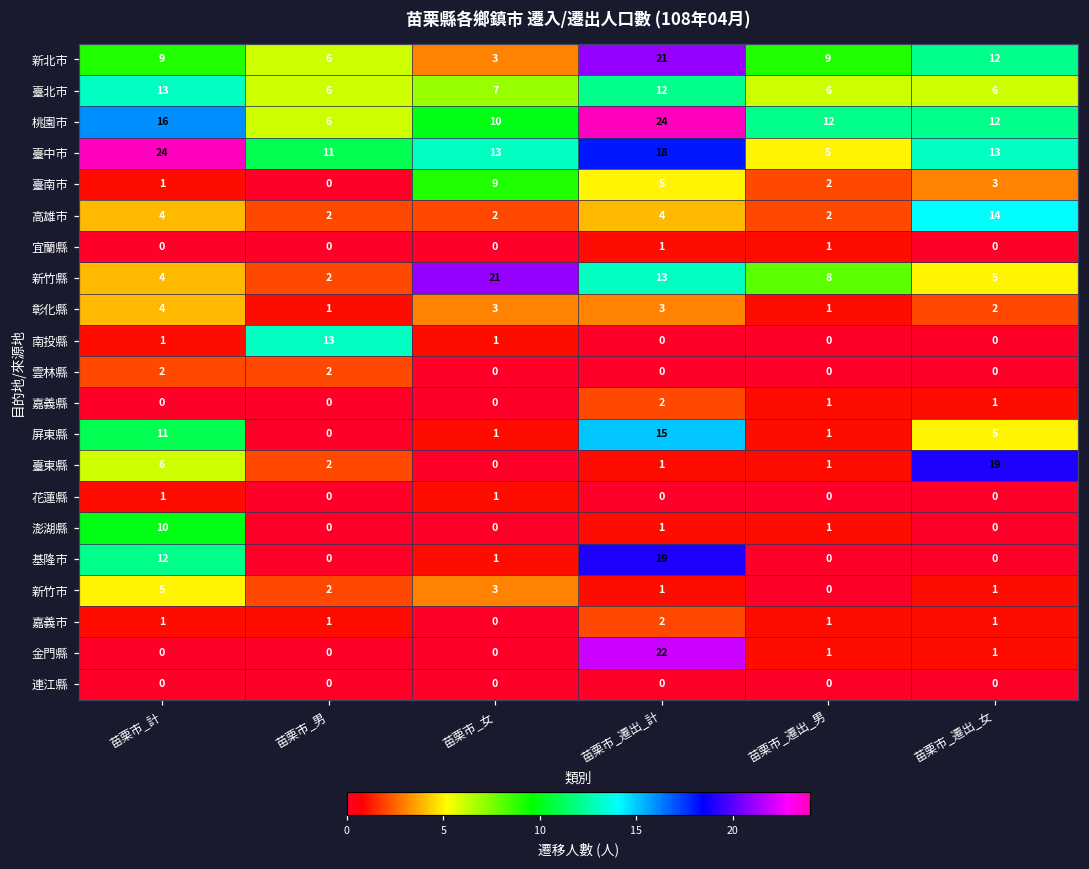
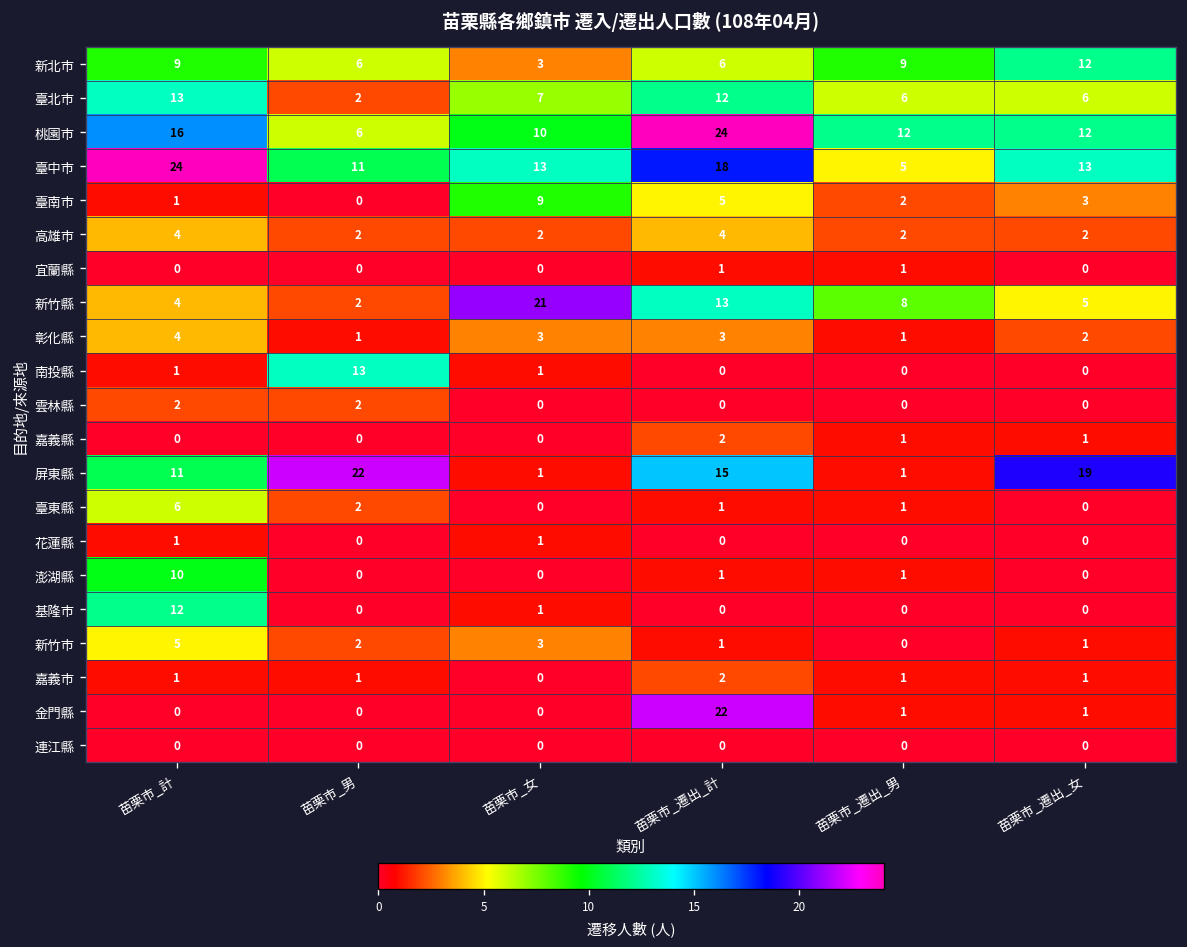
新北市, 苗栗市_遷出_計: 21 -> 6
臺北市, 苗栗市_男: 6 -> 2
高雄市, 苗栗市_遷出_女: 14 -> 2
屏東縣, 苗栗市_男: 0 -> 22
屏東縣, 苗栗市_遷出_女: 5 -> 19
臺東縣, 苗栗市_遷出_女: 19 -> 0
基隆市, 苗栗市_遷出_計: 19 -> 0
